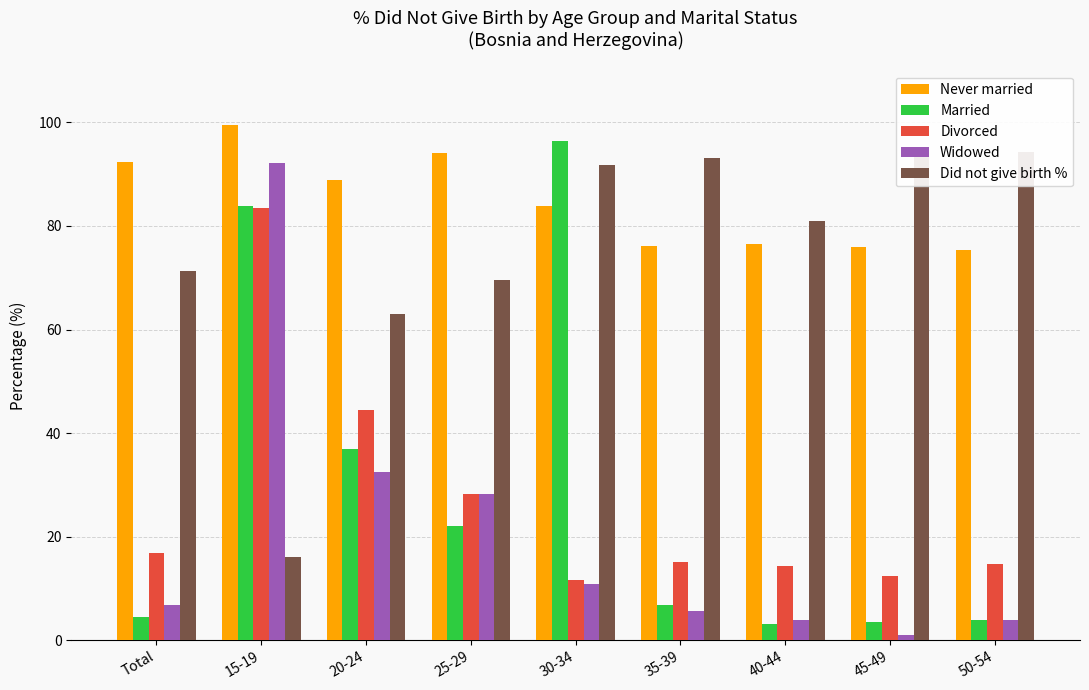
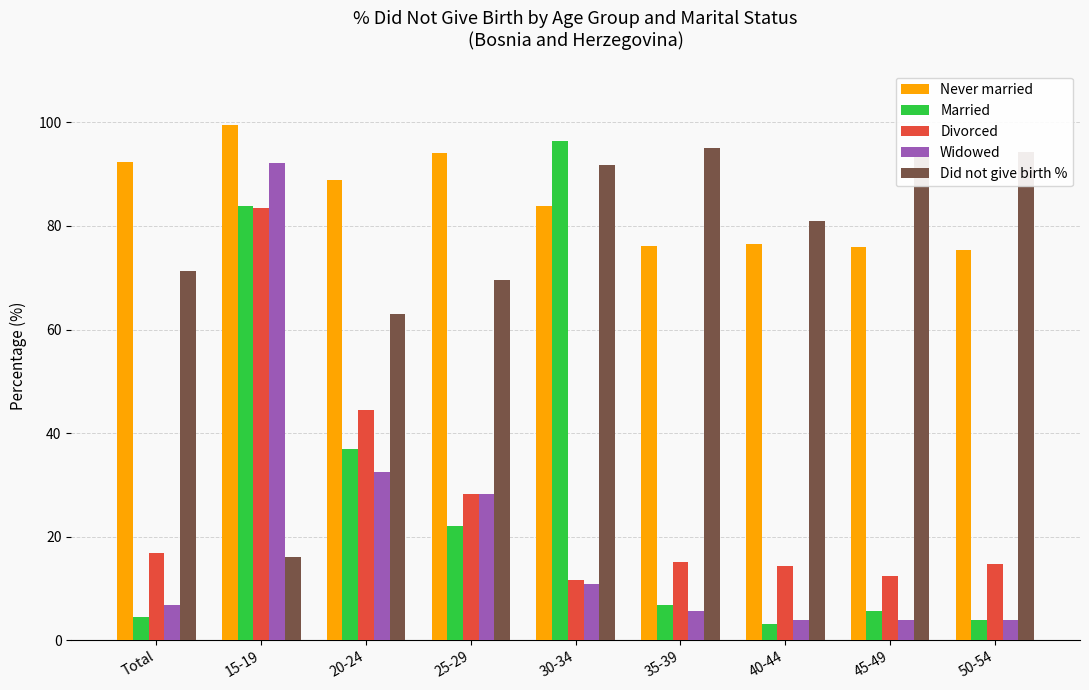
Did not give birth %, 35-39: 93 -> 95
Married, 45-49: 3 -> 6
Widowed, 45-49: 1 -> 4
